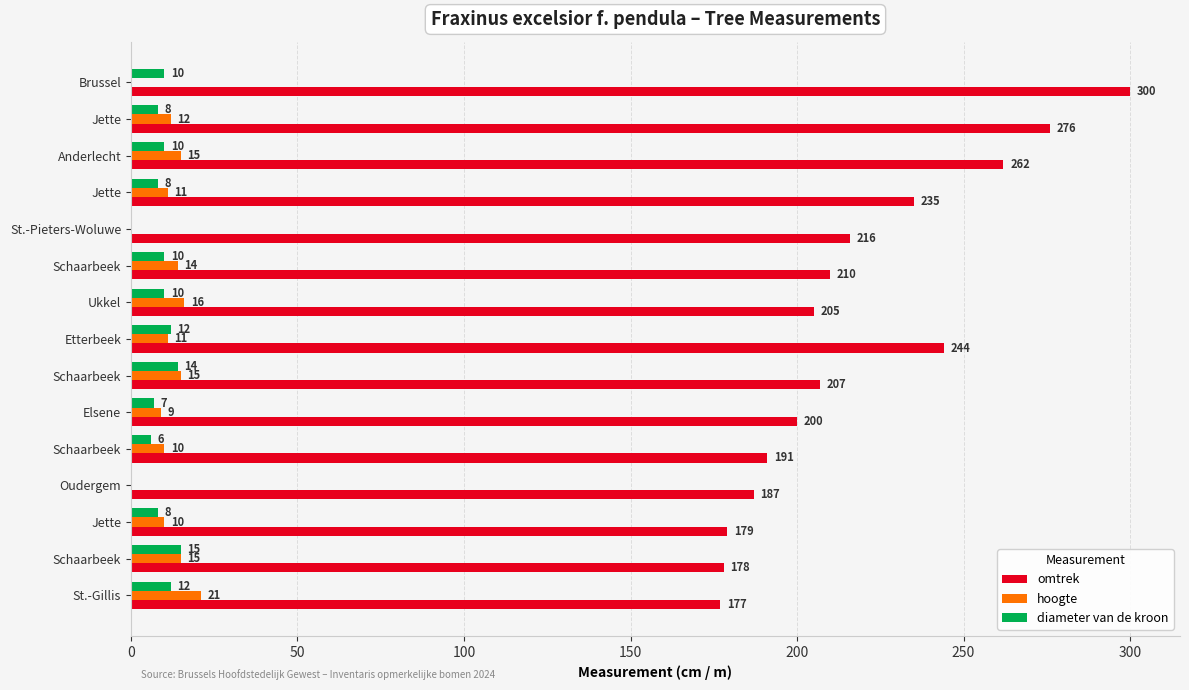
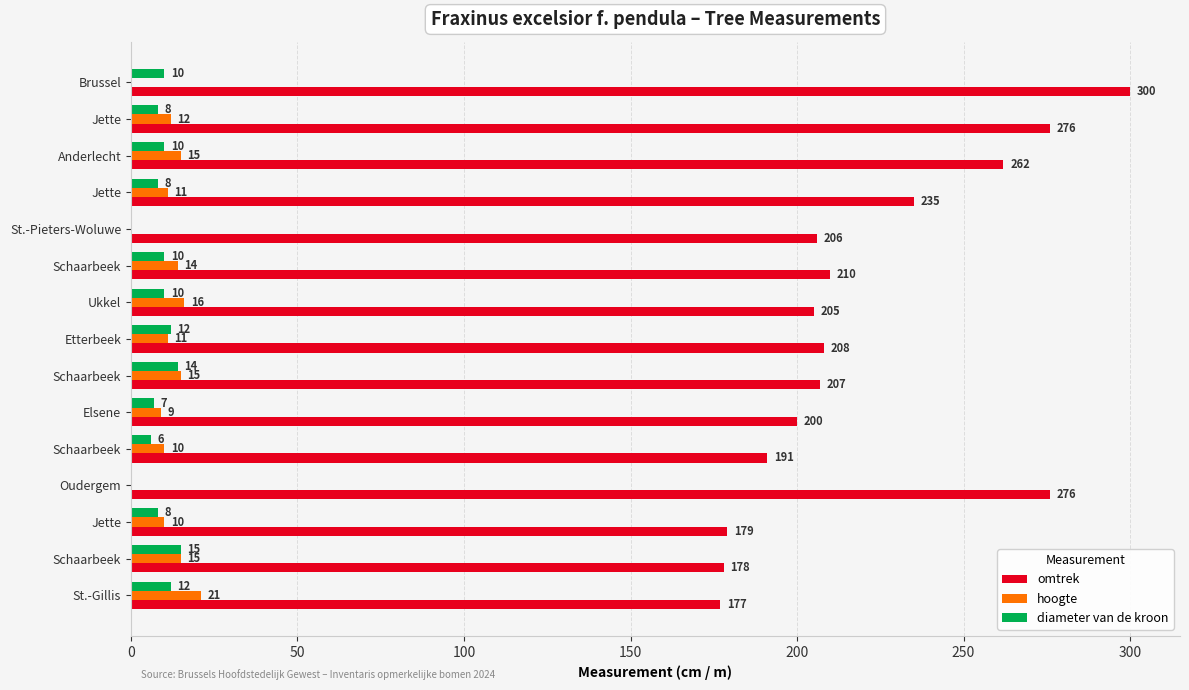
omtrek, St.-Pieters-Woluwe: 216 -> 206
omtrek, Etterbeek: 244 -> 208
omtrek, Oudergem: 187 -> 276
